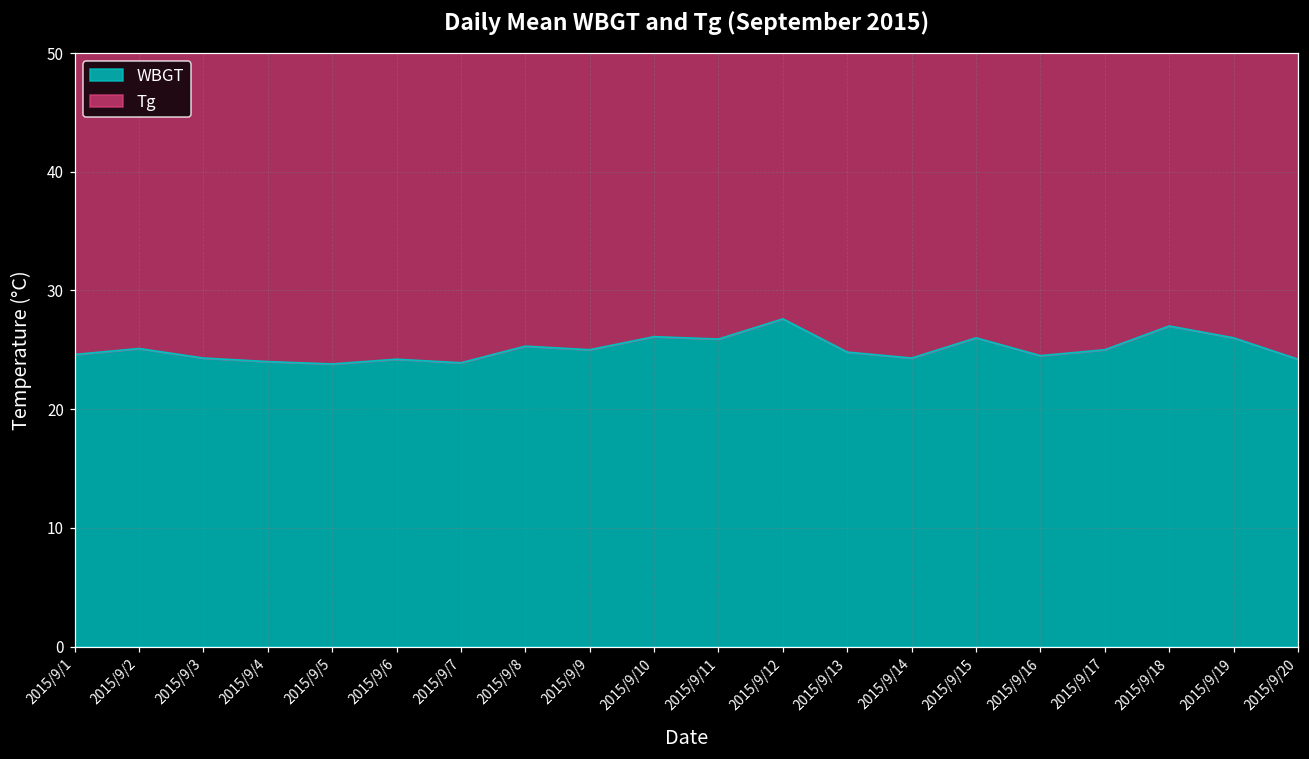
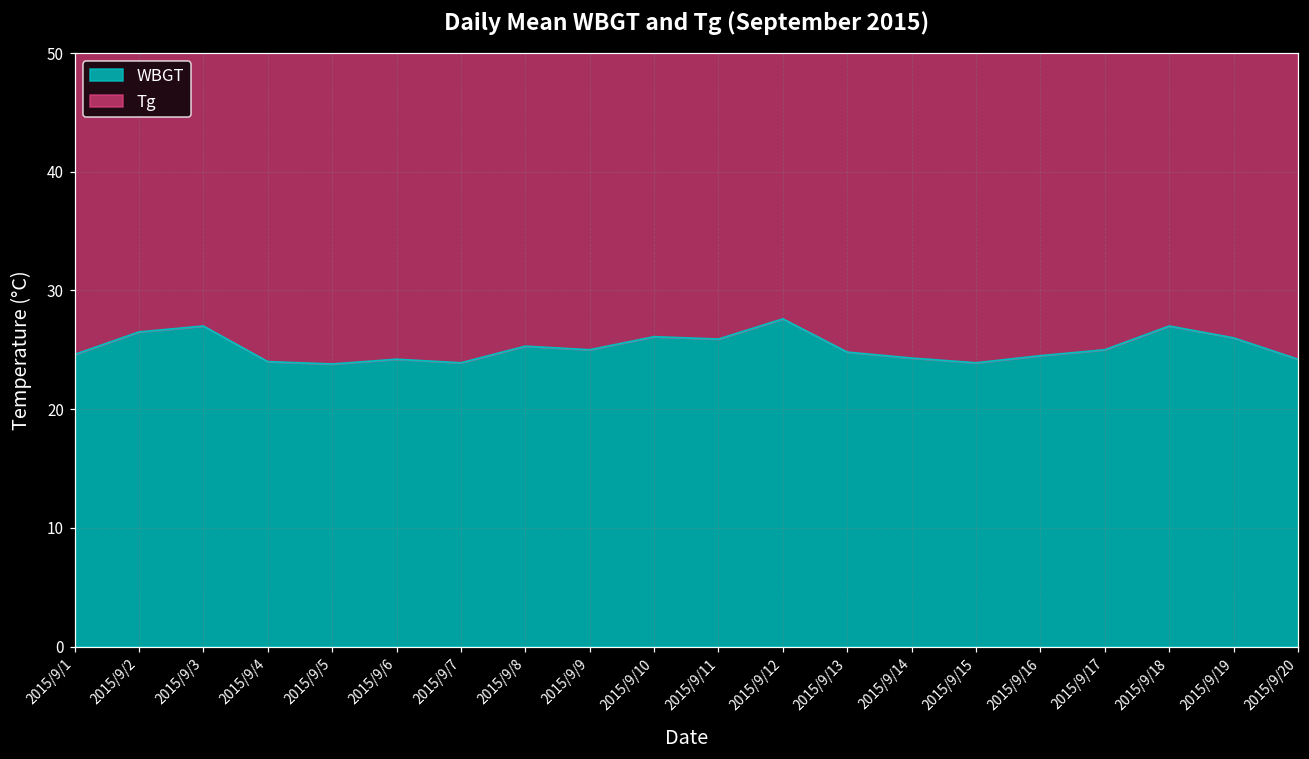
WBGT, 2015/9/2: 25.1 -> 26.5
WBGT, 2015/9/3: 24.3 -> 27.0
WBGT, 2015/9/15: 26.0 -> 23.9
